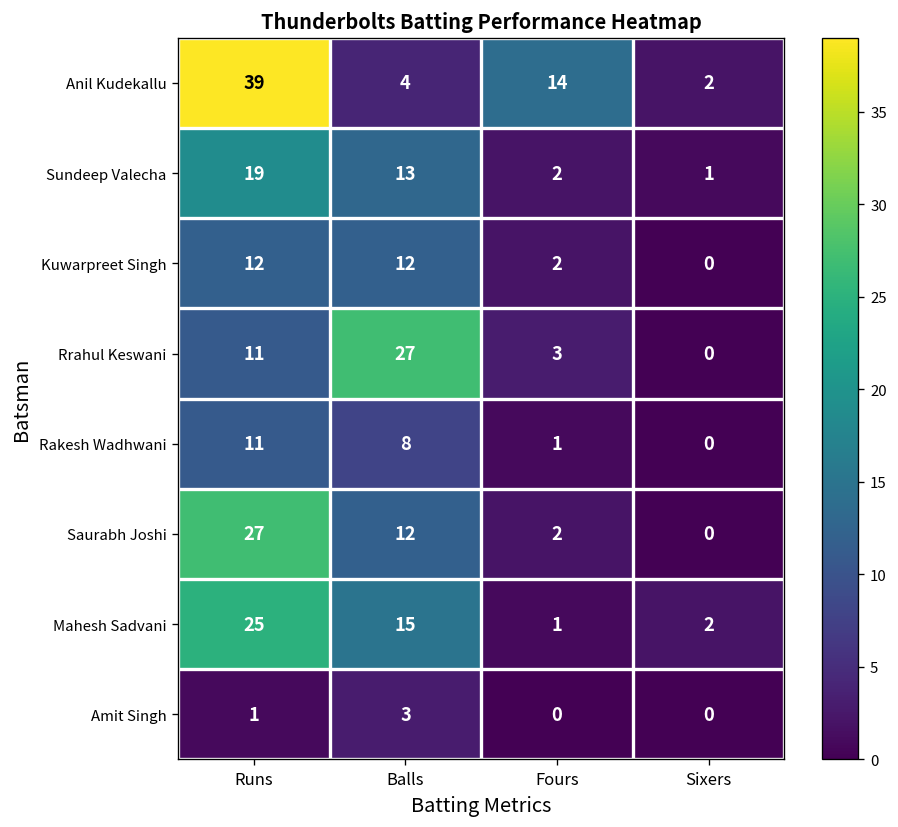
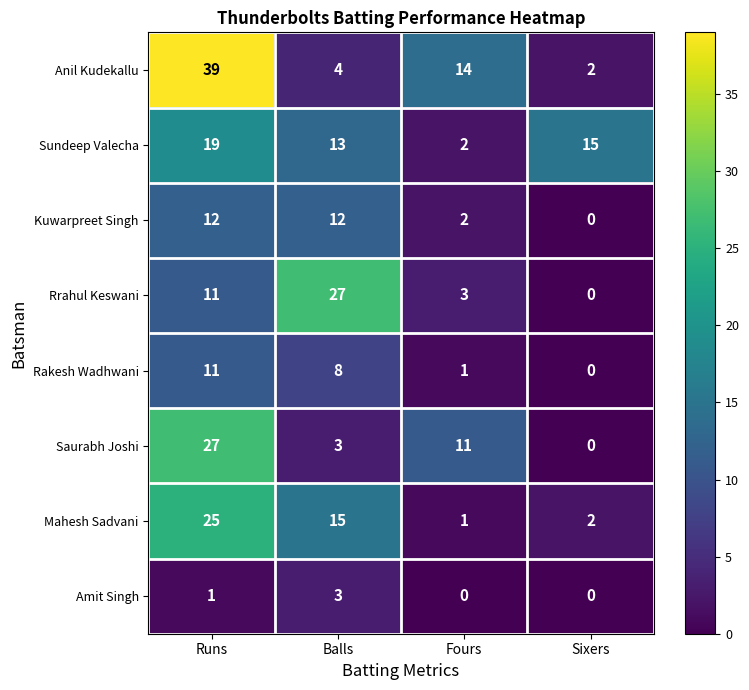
Sundeep Valecha, Sixers: 1 -> 15
Saurabh Joshi, Balls: 12 -> 3
Saurabh Joshi, Fours: 2 -> 11
